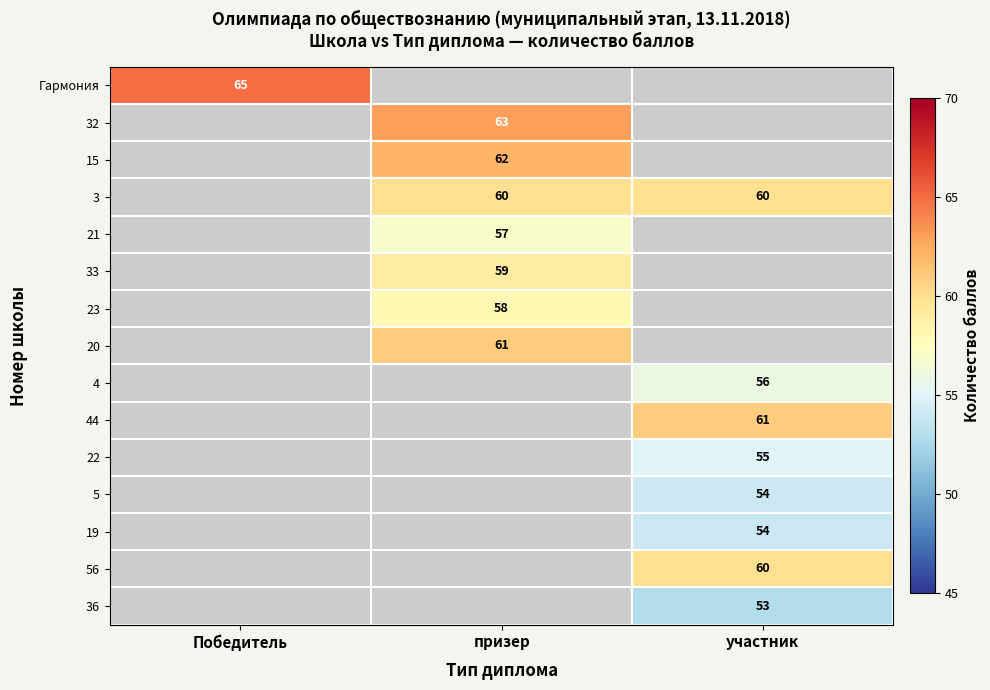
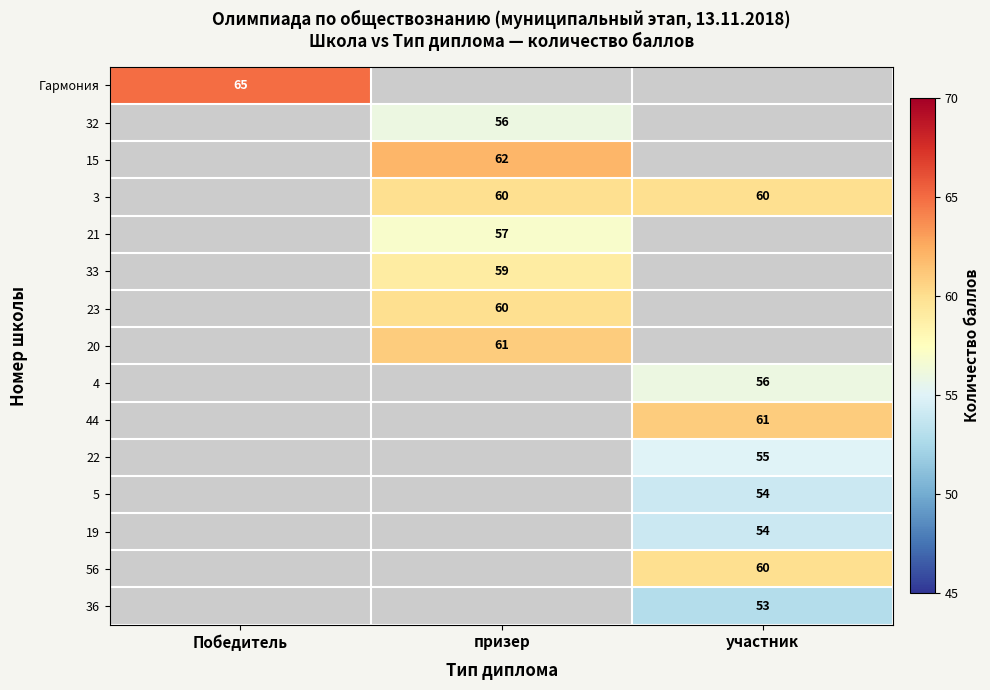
32, призер: 63 -> 56
23, призер: 58 -> 60
